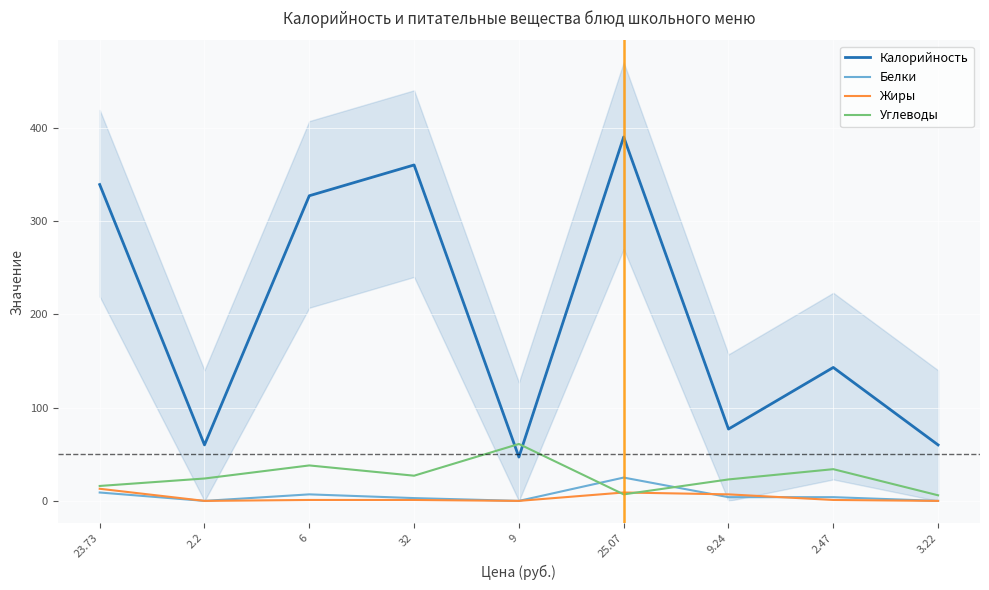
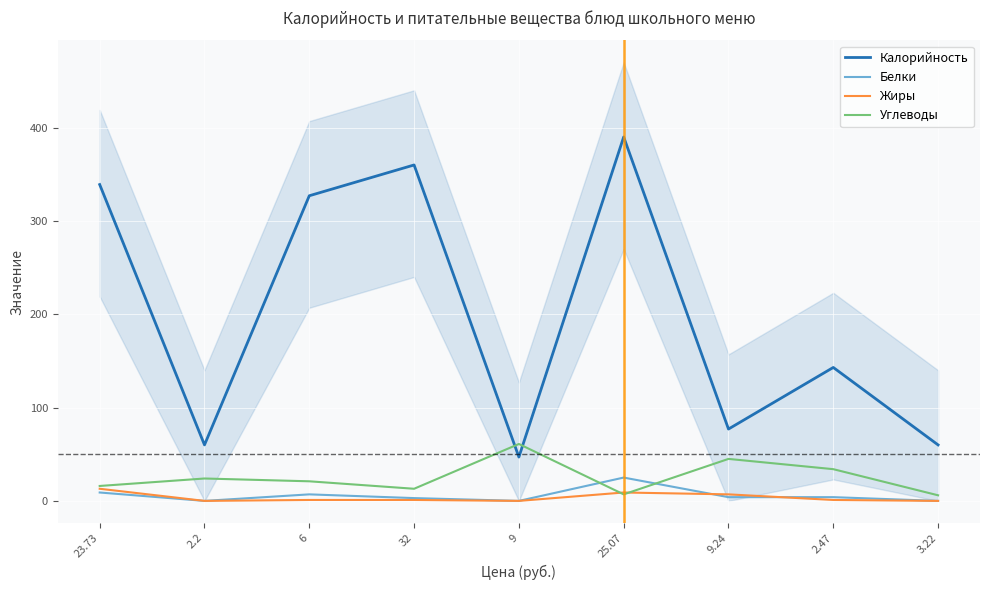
Углеводы, 6: 40 -> 20
Углеводы, 32: 30 -> 10
Углеводы, 9.24: 20 -> 50
